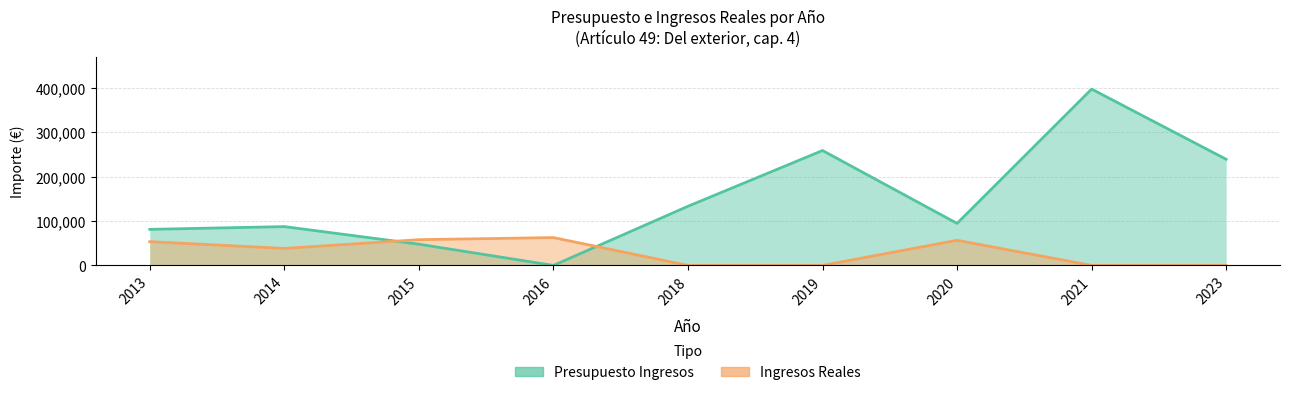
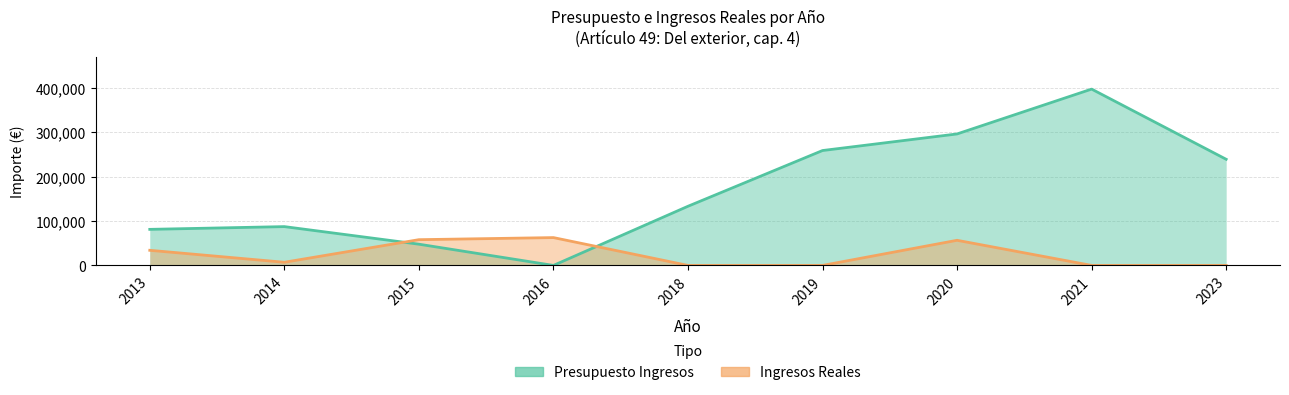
Ingresos Reales, 2013: 50,000 -> 30,000
Ingresos Reales, 2014: 40,000 -> 10,000
Presupuesto Ingresos, 2020: 90,000 -> 300,000
